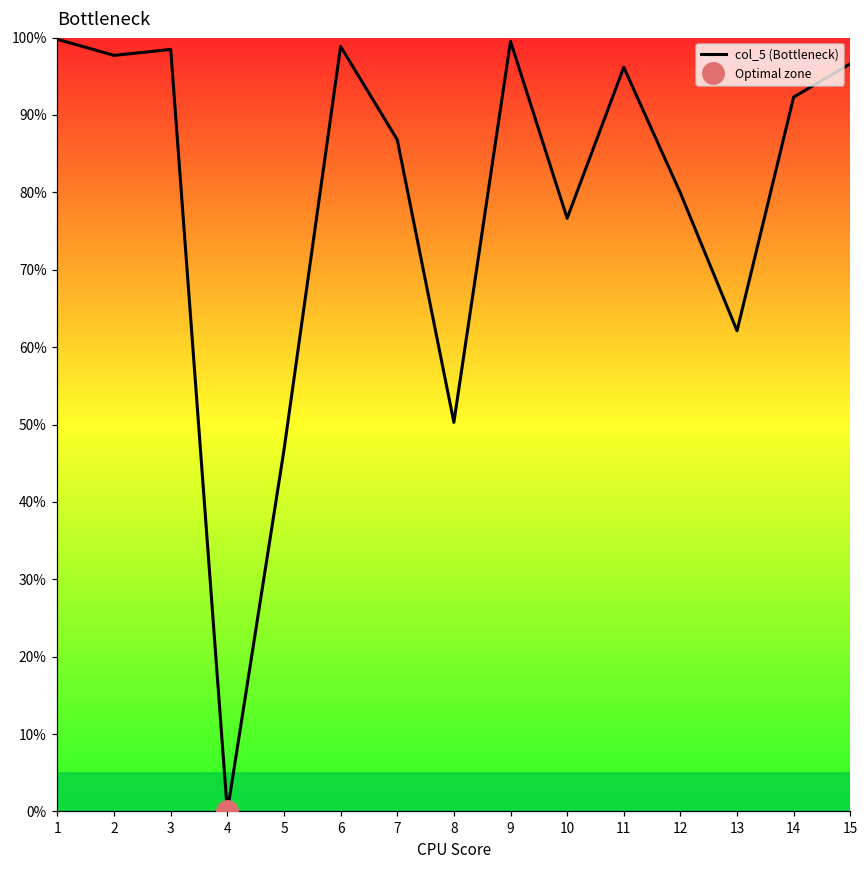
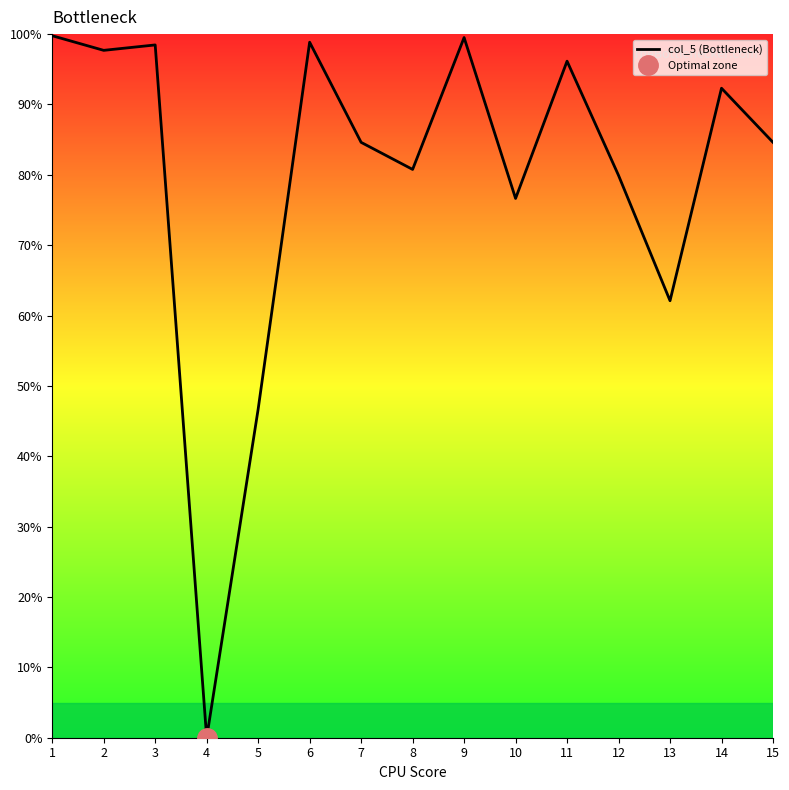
col_5 (Bottleneck), 7: 87% -> 85%
col_5 (Bottleneck), 8: 50% -> 81%
col_5 (Bottleneck), 15: 97% -> 85%
